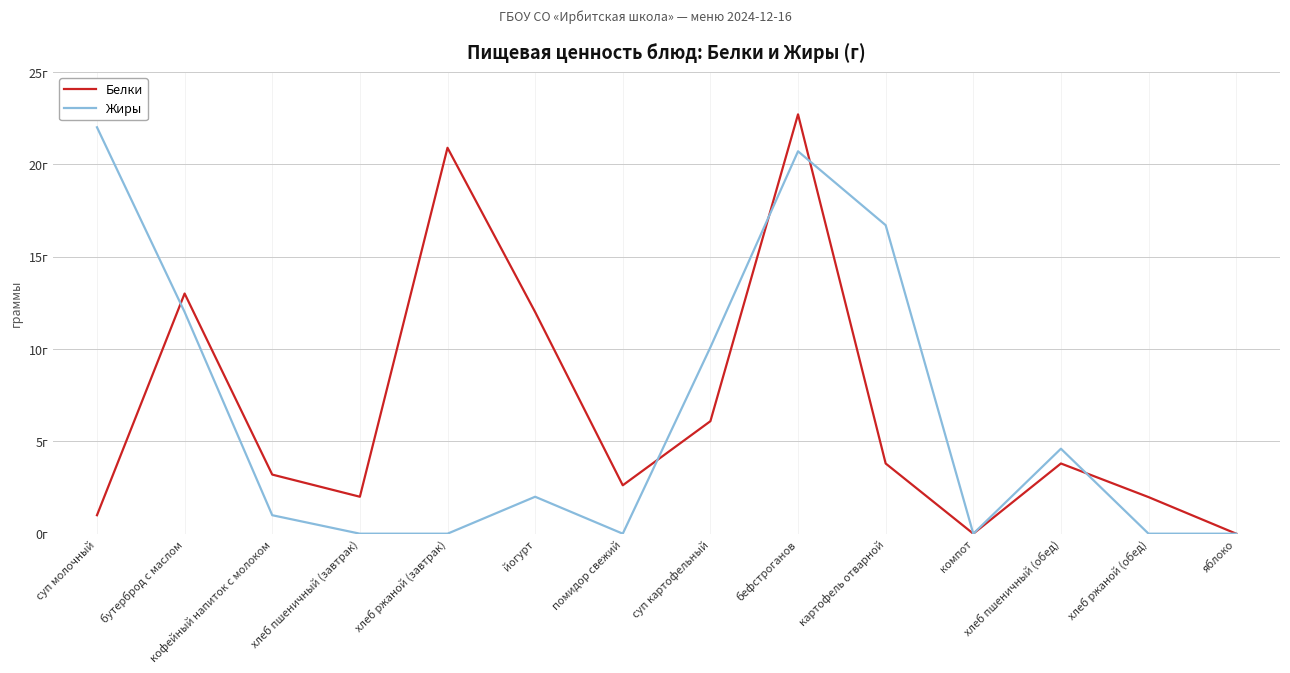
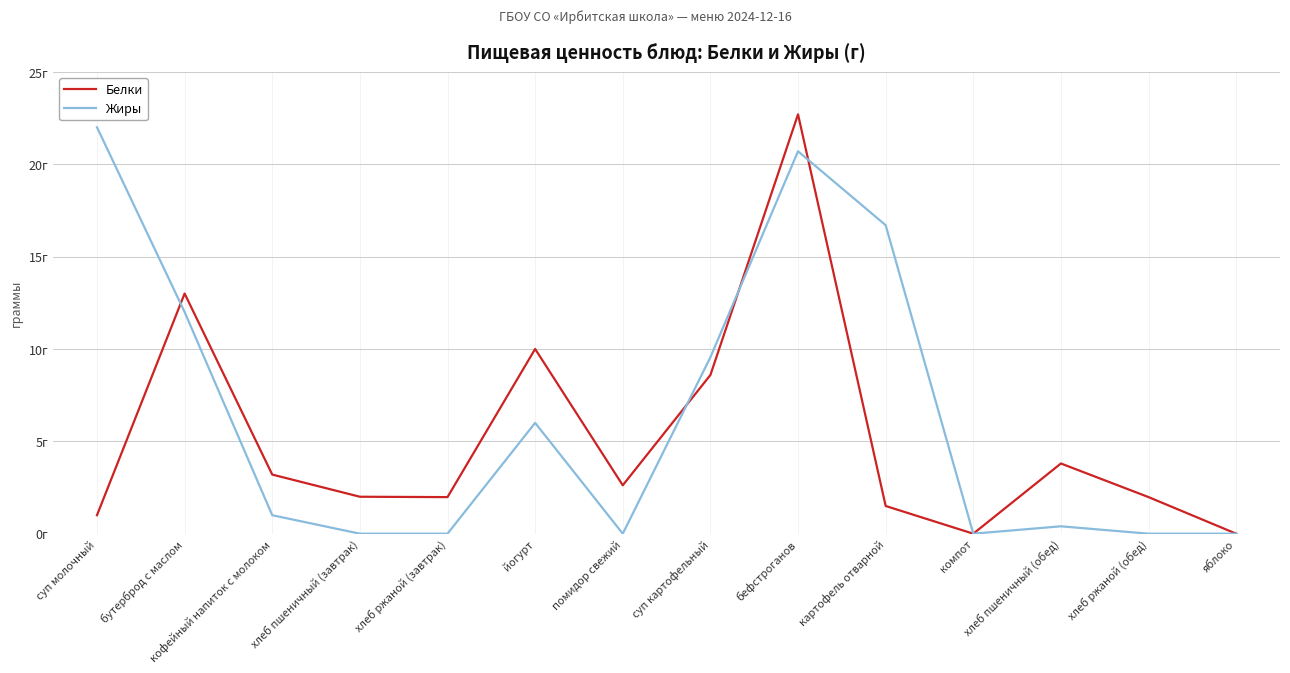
Белки, хлеб ржаной (завтрак): 20.9г -> 2.0г
Белки, йогурт: 12г -> 10г
Жиры, йогурт: 2г -> 6г
Белки, суп картофельный: 6.1г -> 8.6г
Жиры, суп картофельный: 10.1г -> 9.6г
Белки, картофель отварной: 3.8г -> 1.5г
Жиры, хлеб пшеничный (обед): 4.6г -> 0.4г
